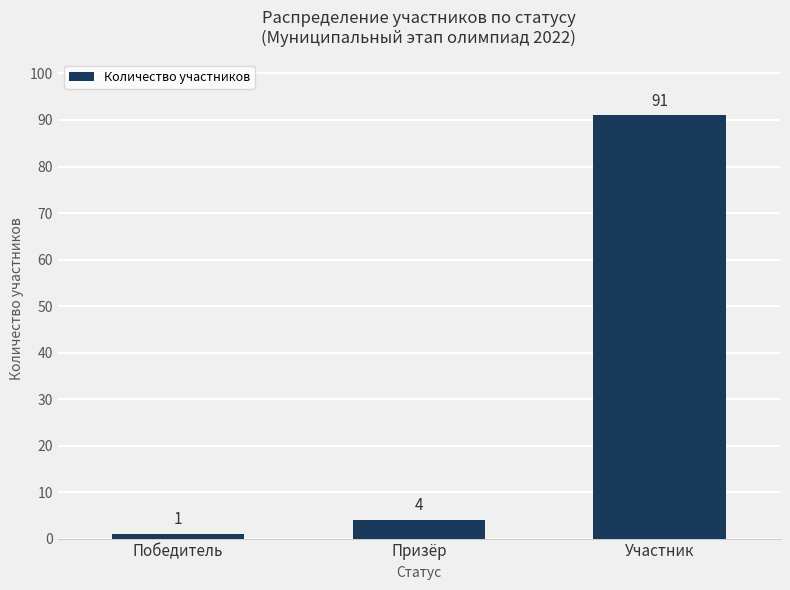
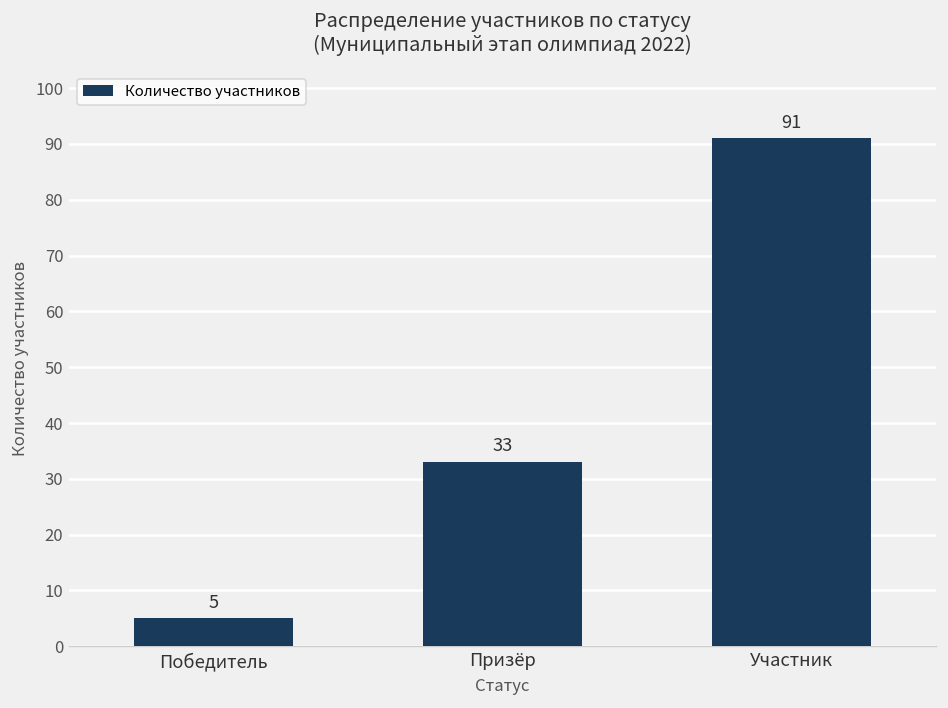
Победитель: 1 -> 5
Призёр: 4 -> 33
